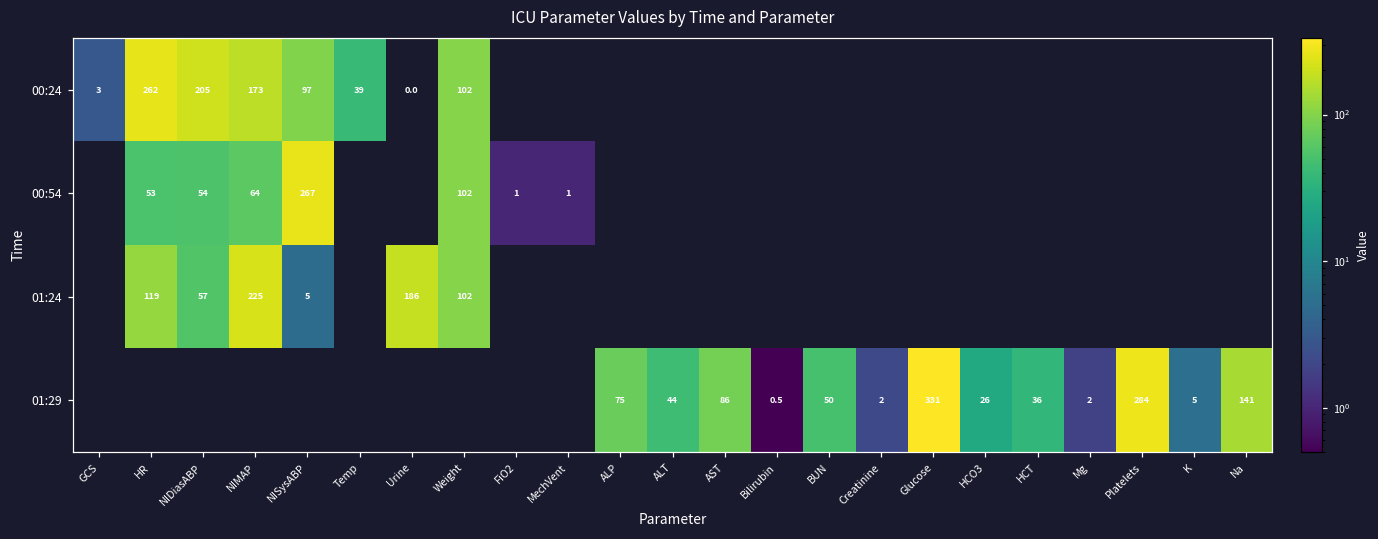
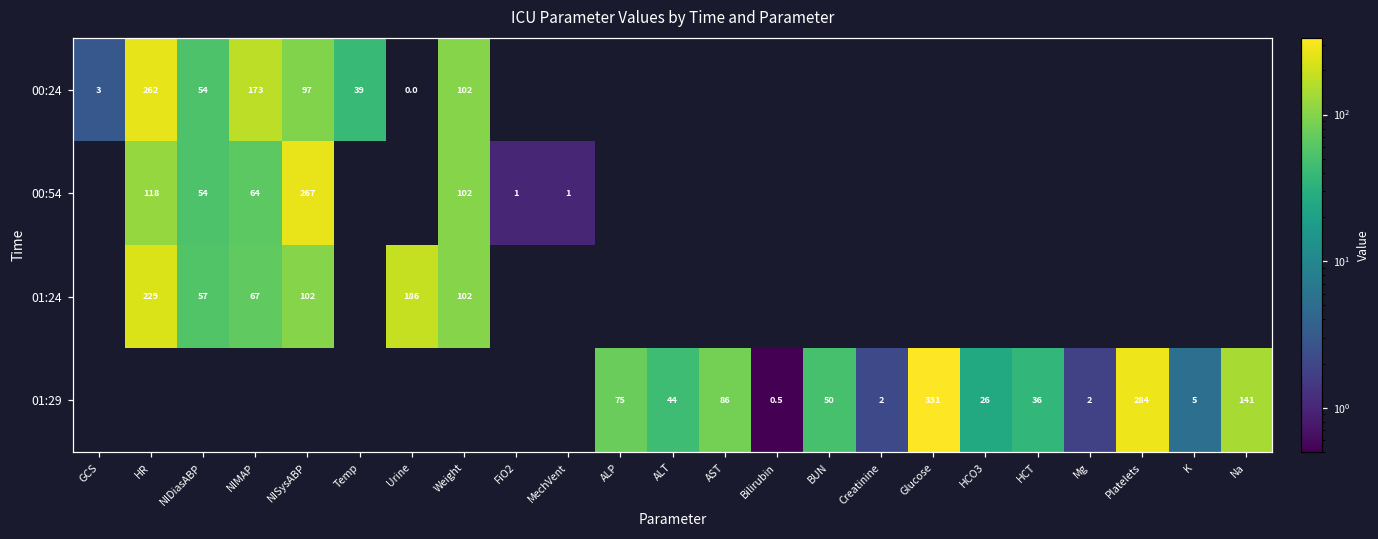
00:24, NIDiasABP: 205 -> 54
00:54, HR: 53 -> 118
01:24, HR: 119 -> 229
01:24, NIMAP: 225 -> 67
01:24, NISysABP: 5 -> 102
